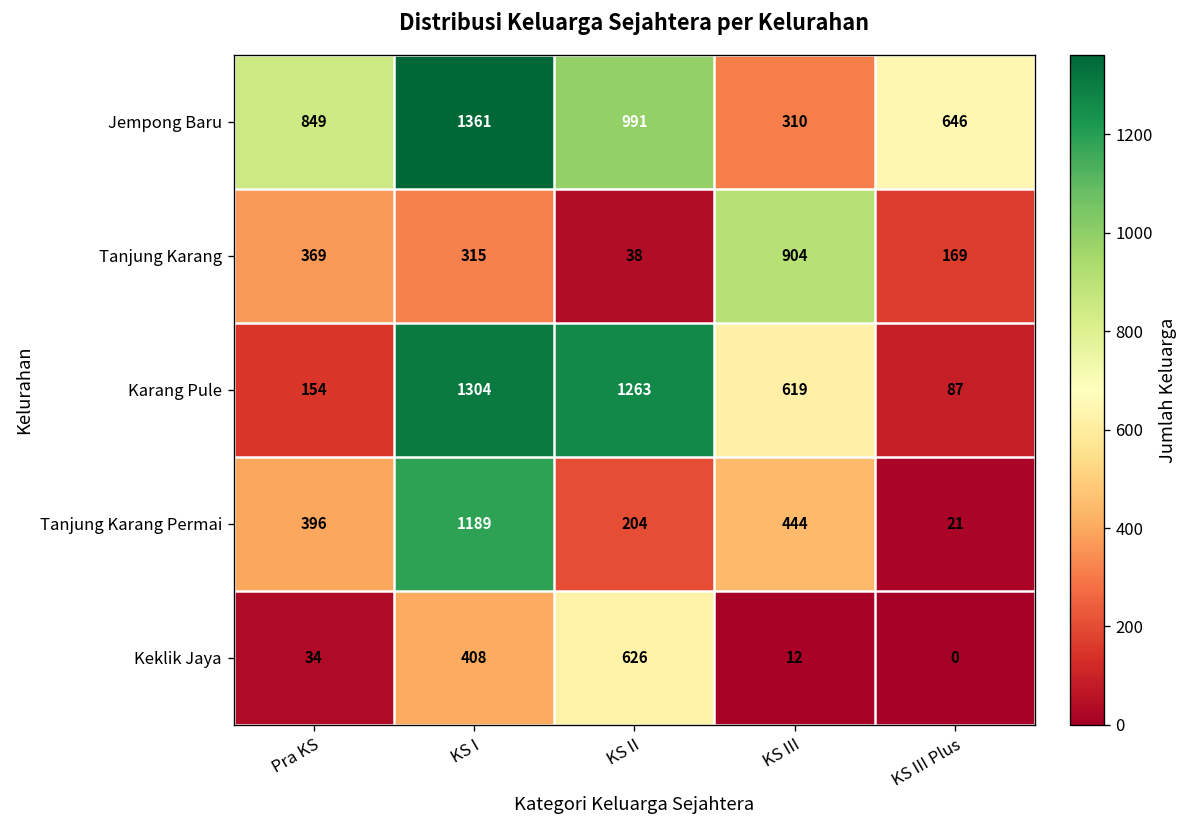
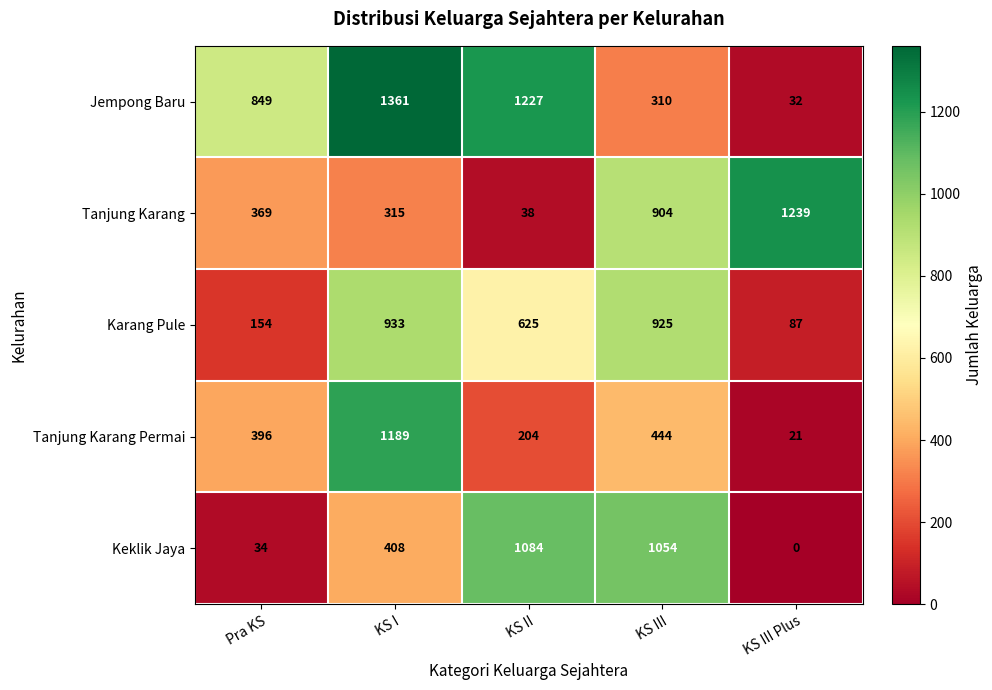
Jempong Baru, KS II: 991 -> 1227
Jempong Baru, KS III Plus: 646 -> 32
Tanjung Karang, KS III Plus: 169 -> 1239
Karang Pule, KS I: 1304 -> 933
Karang Pule, KS II: 1263 -> 625
Karang Pule, KS III: 619 -> 925
Keklik Jaya, KS II: 626 -> 1084
Keklik Jaya, KS III: 12 -> 1054
